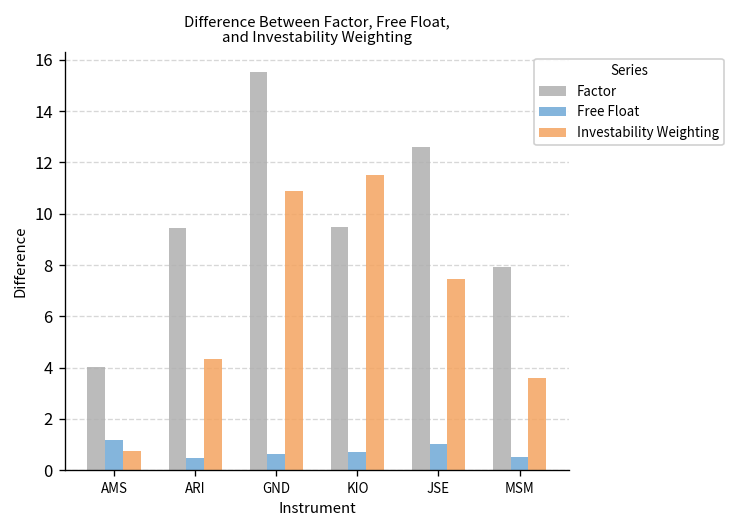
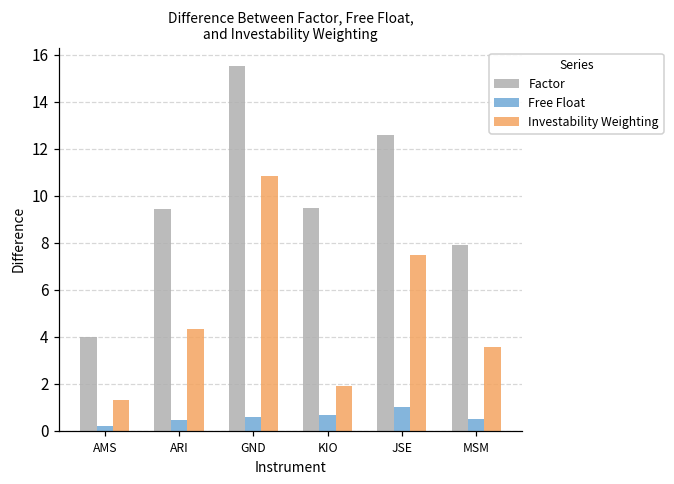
Free Float, AMS: 1.2 -> 0.2
Investability Weighting, AMS: 0.8 -> 1.3
Investability Weighting, KIO: 11.5 -> 1.9
